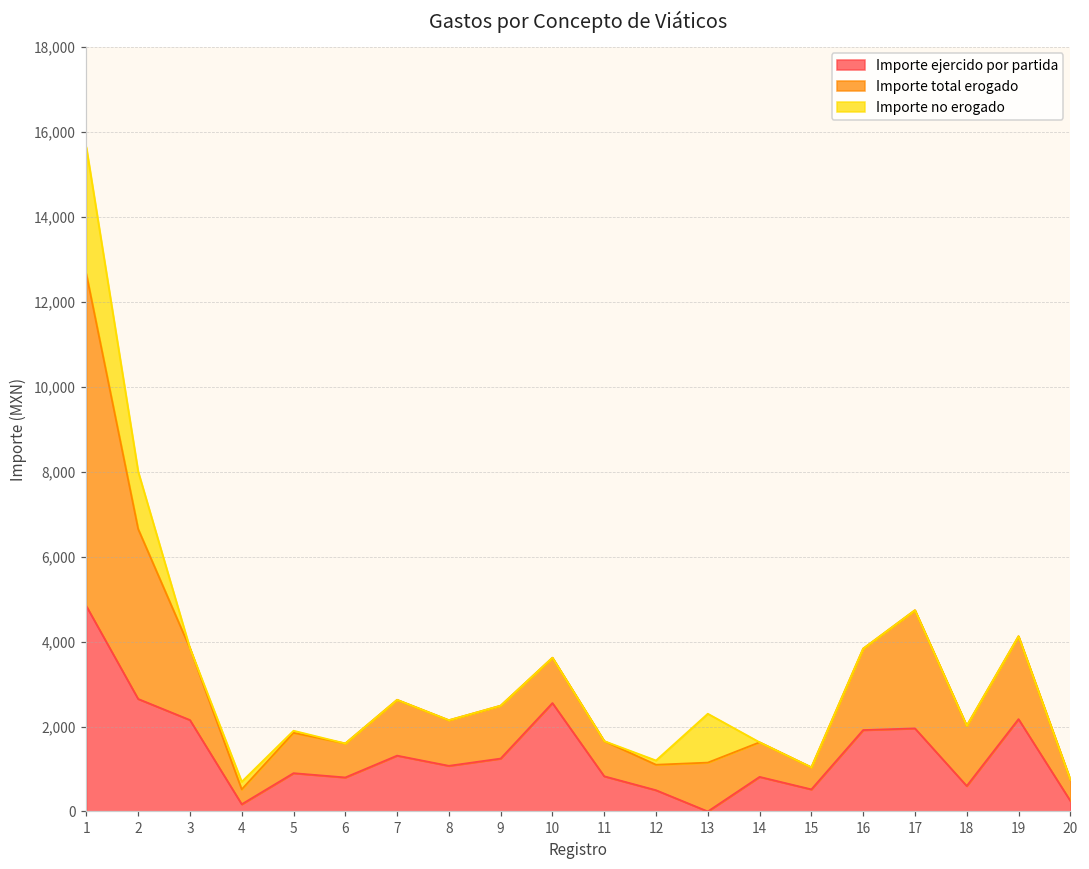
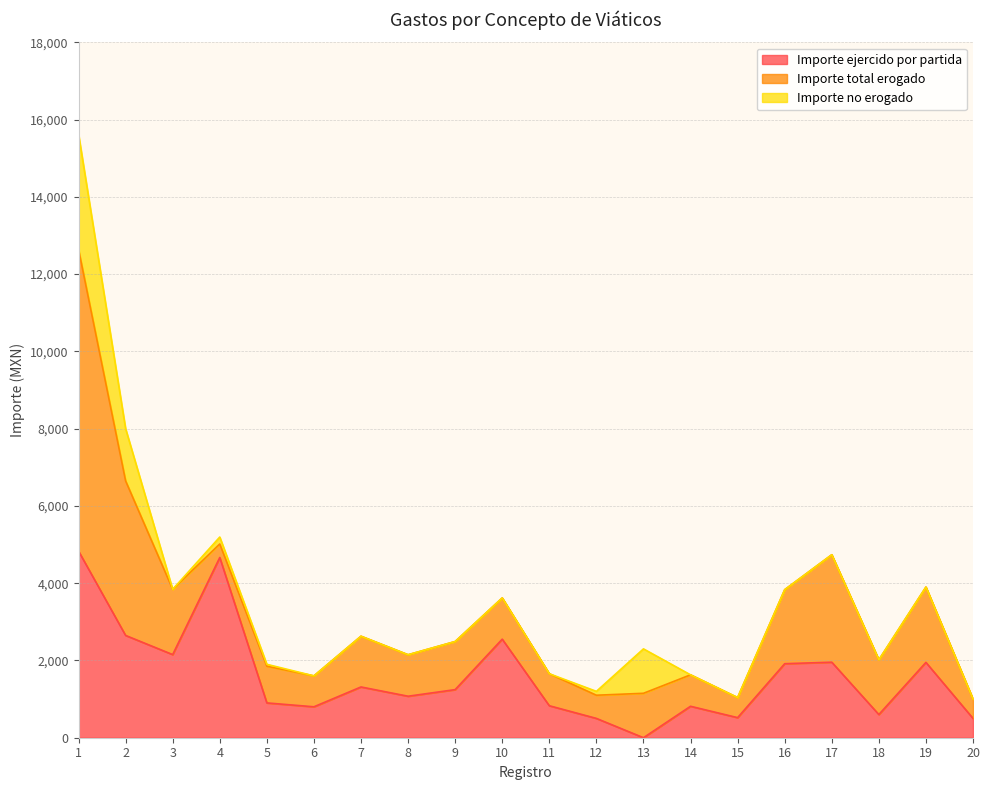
Importe ejercido por partida, 4: 200 -> 4,700
Importe ejercido por partida, 19: 2,200 -> 2,000
Importe ejercido por partida, 20: 300 -> 500
